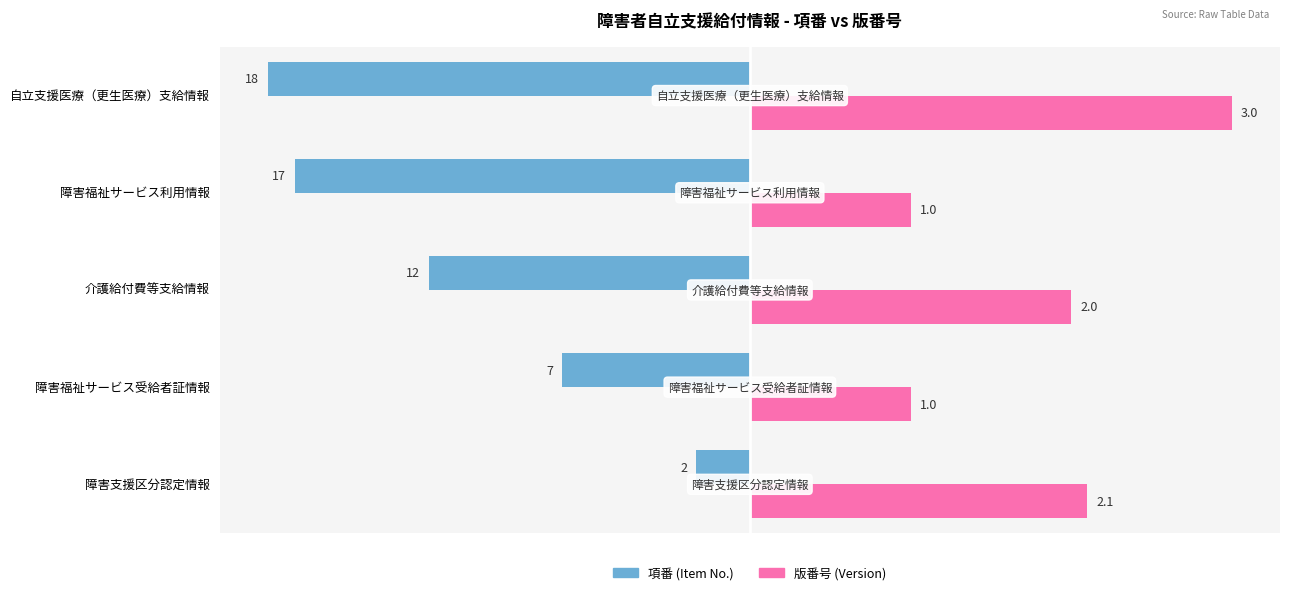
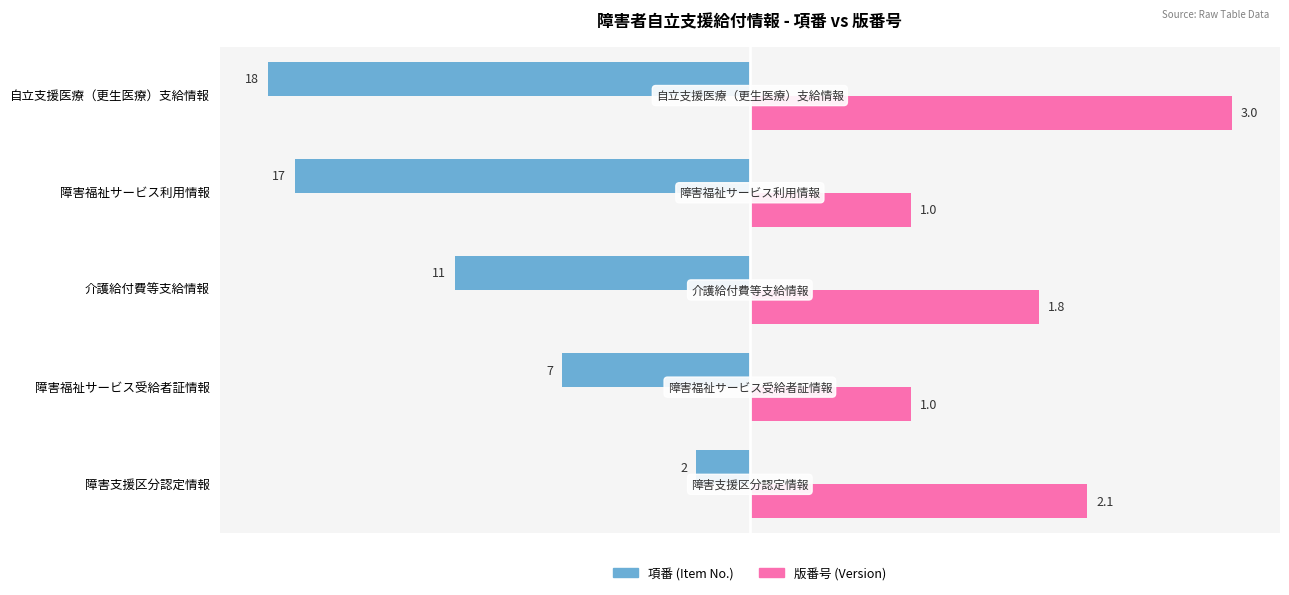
項番 (Item No.), 介護給付費等支給情報: 12 -> 11
版番号 (Version), 介護給付費等支給情報: 2.0 -> 1.8
